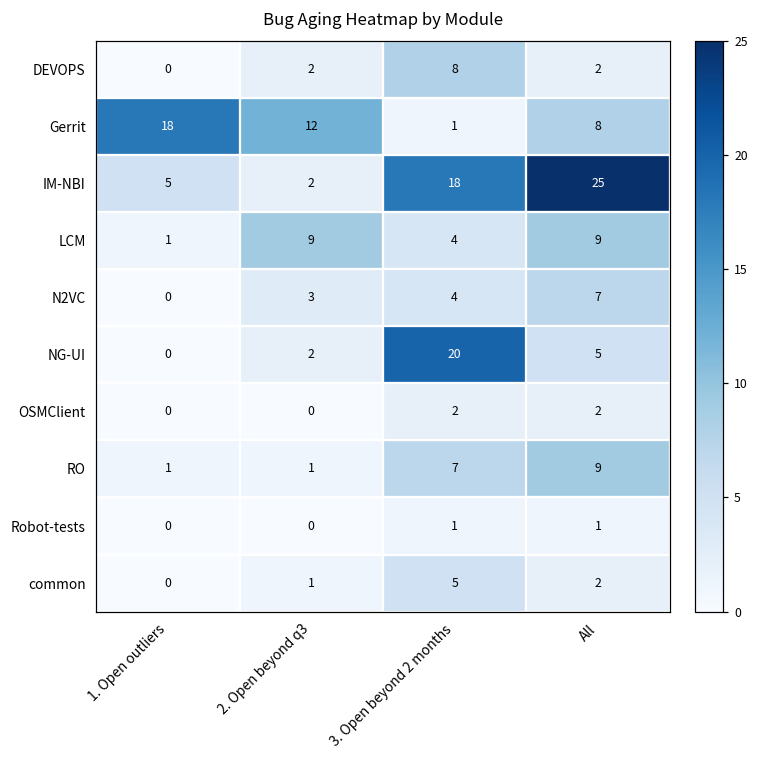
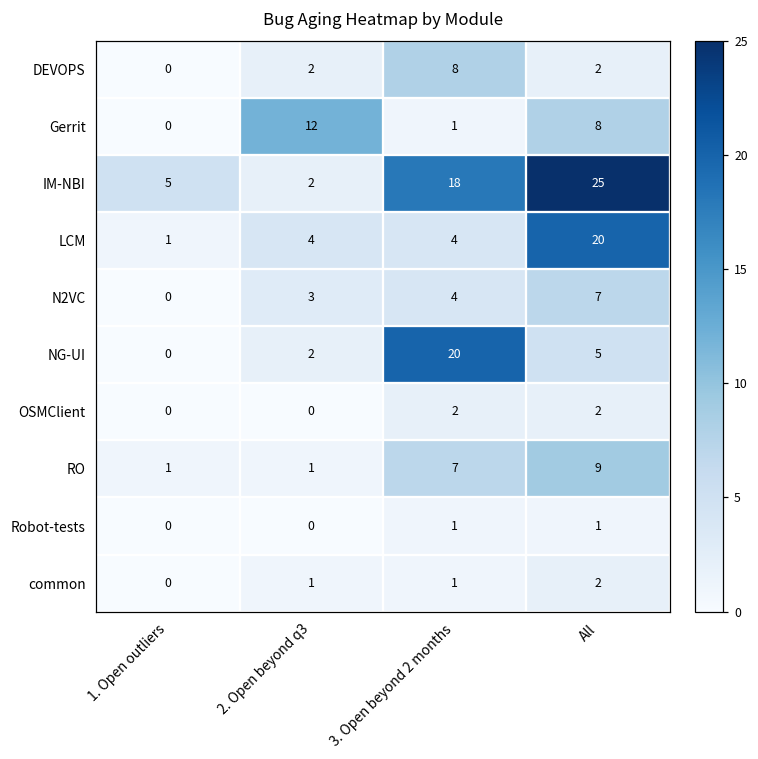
Gerrit, 1. Open outliers: 18 -> 0
LCM, 2. Open beyond q3: 9 -> 4
LCM, All: 9 -> 20
common, 3. Open beyond 2 months: 5 -> 1
